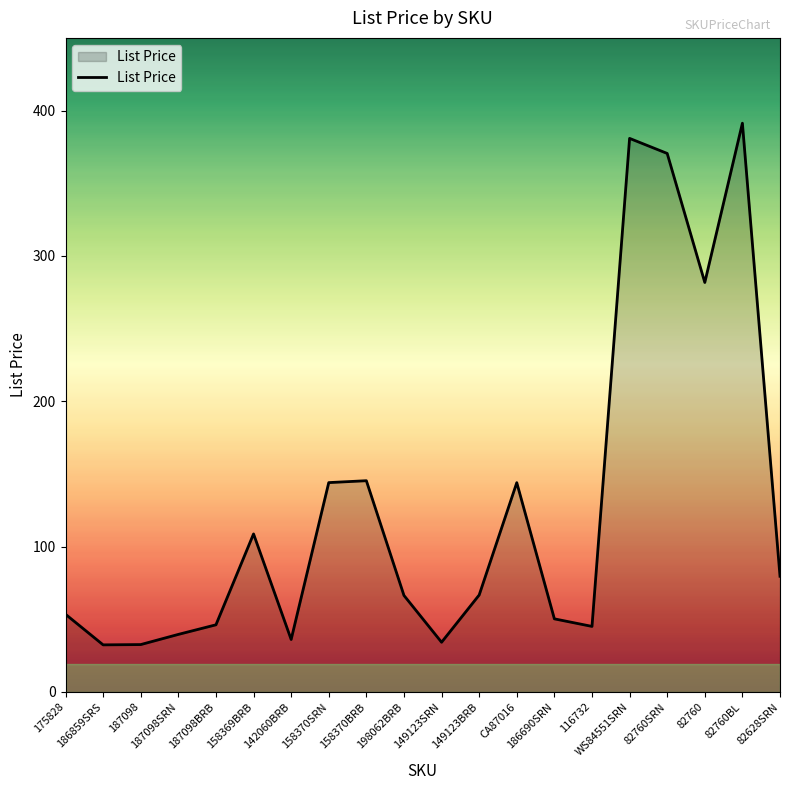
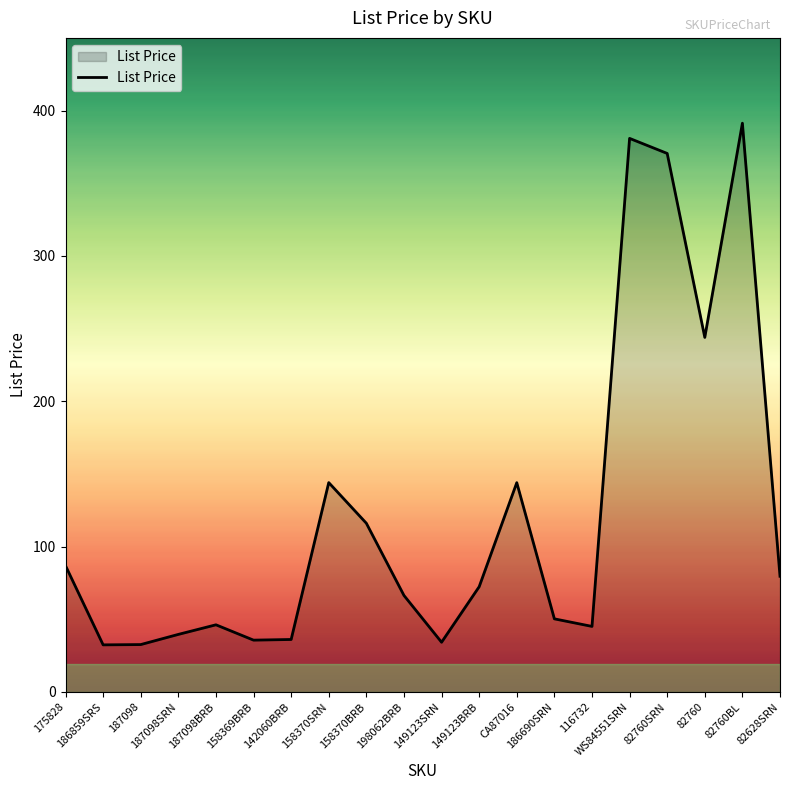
175828: 53 -> 87
158369BRB: 109 -> 36
158370BRB: 145 -> 116
149123BRB: 67 -> 72
82760: 282 -> 244
